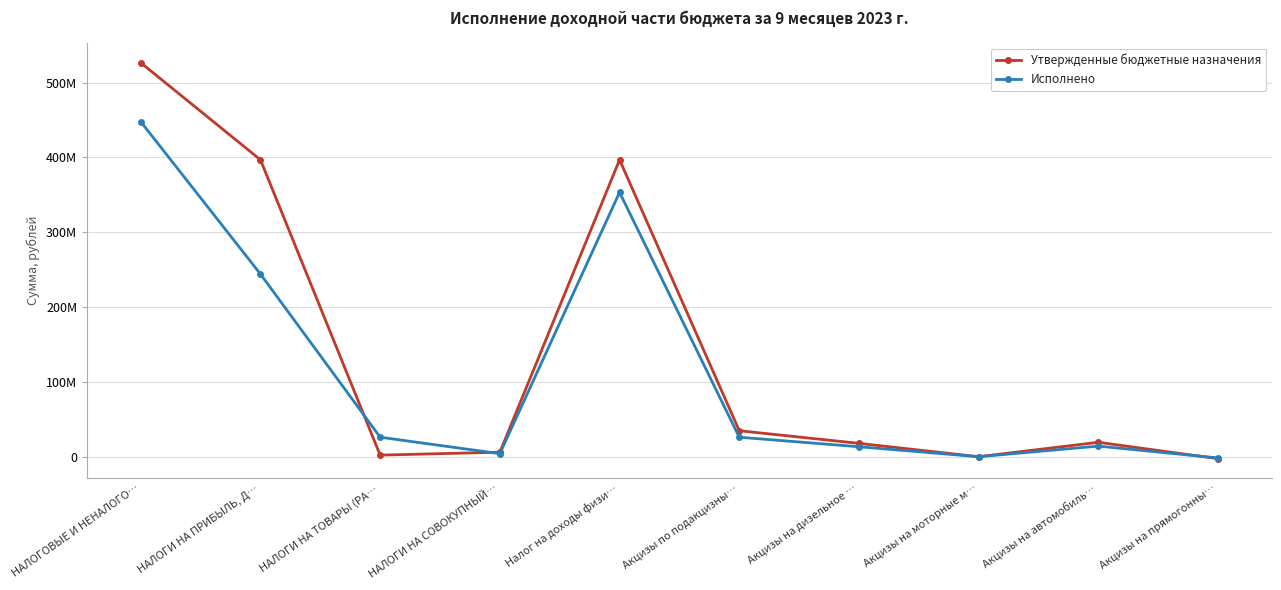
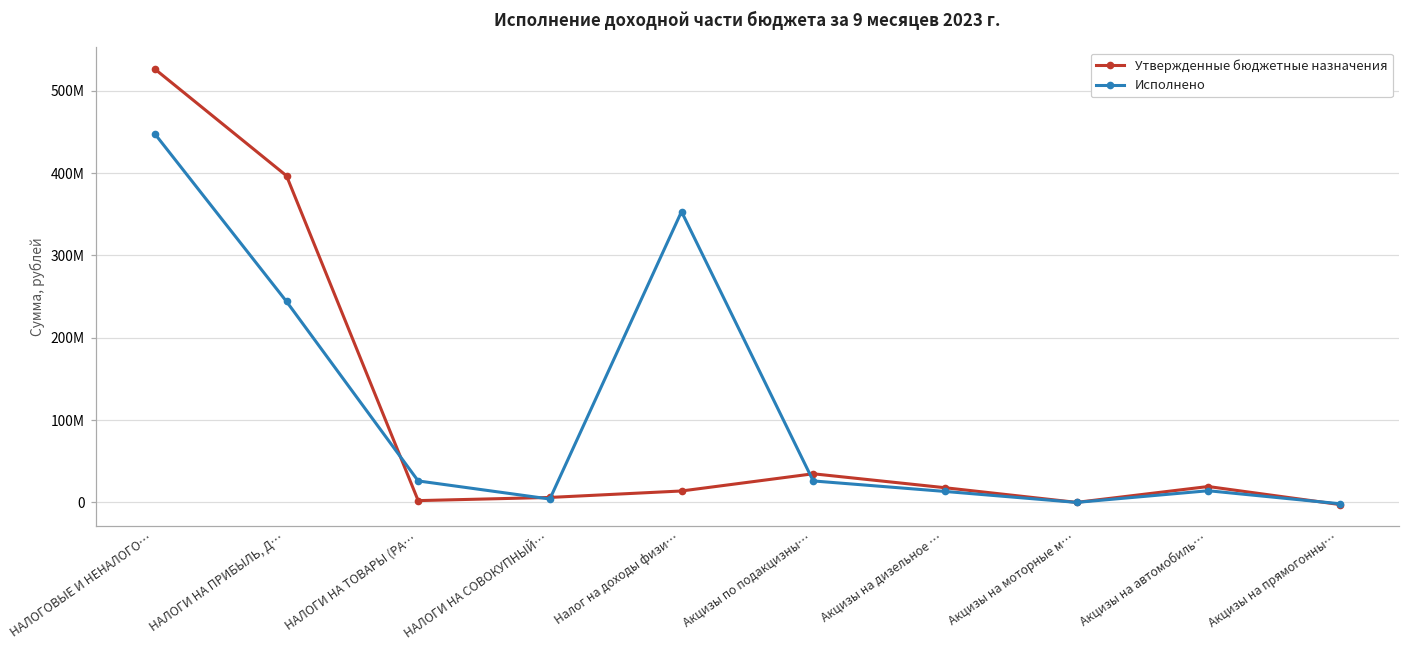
Утвержденные бюджетные назначения, Налог на доходы физи…: 400000000 -> 10000000
